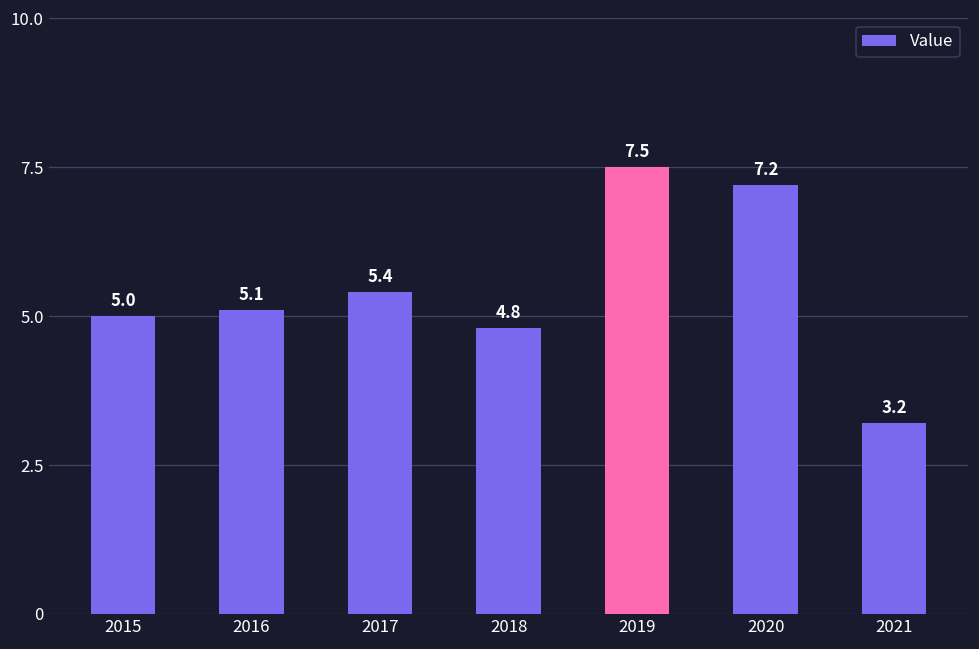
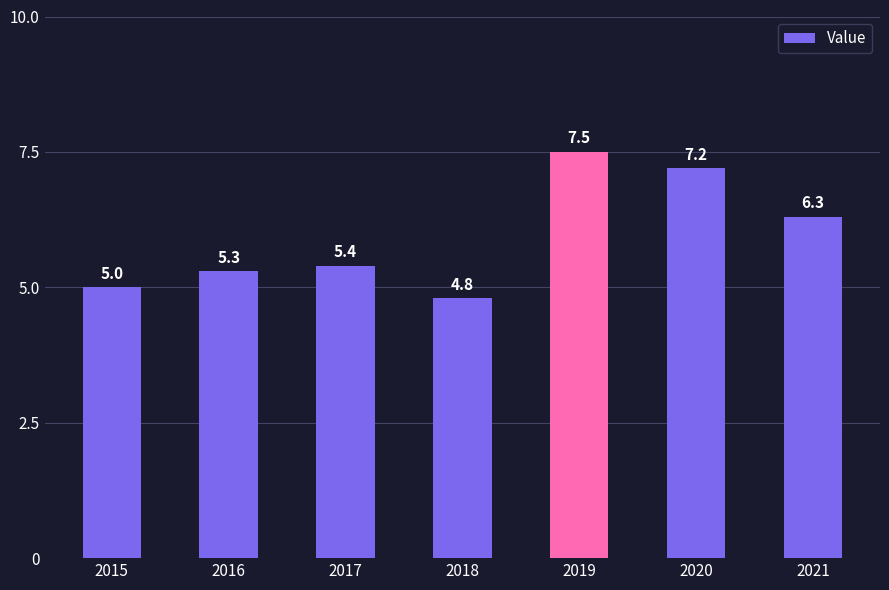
2016: 5.1 -> 5.3
2021: 3.2 -> 6.3
